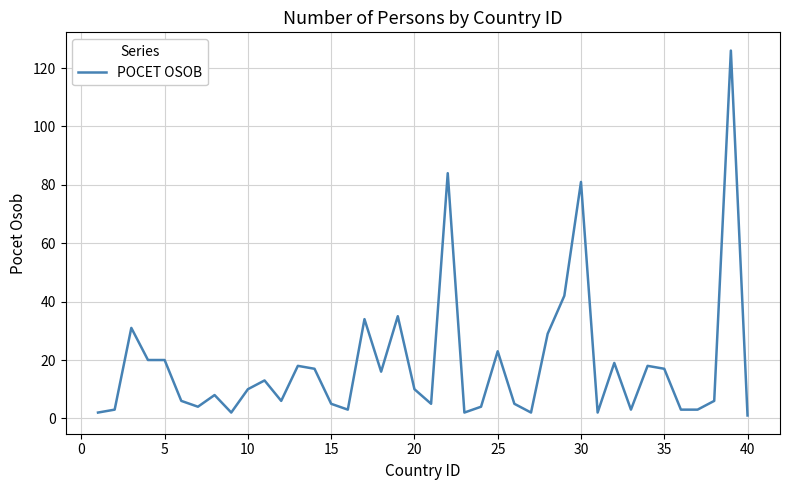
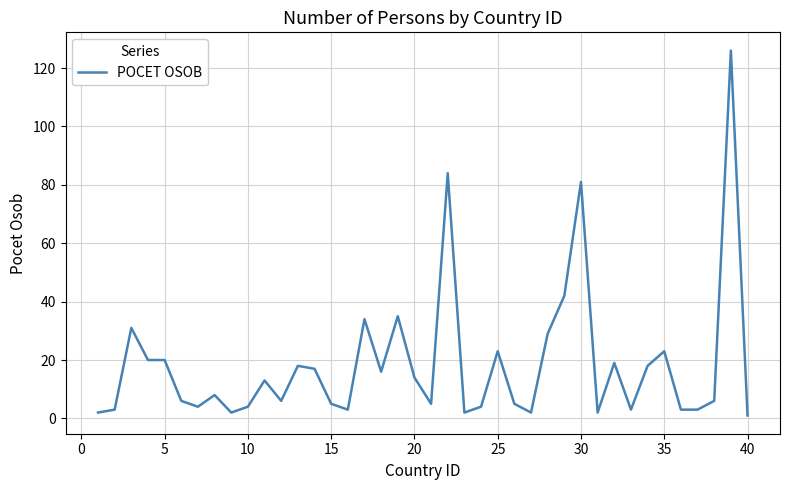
10: 10 -> 4
20: 10 -> 14
35: 17 -> 23
